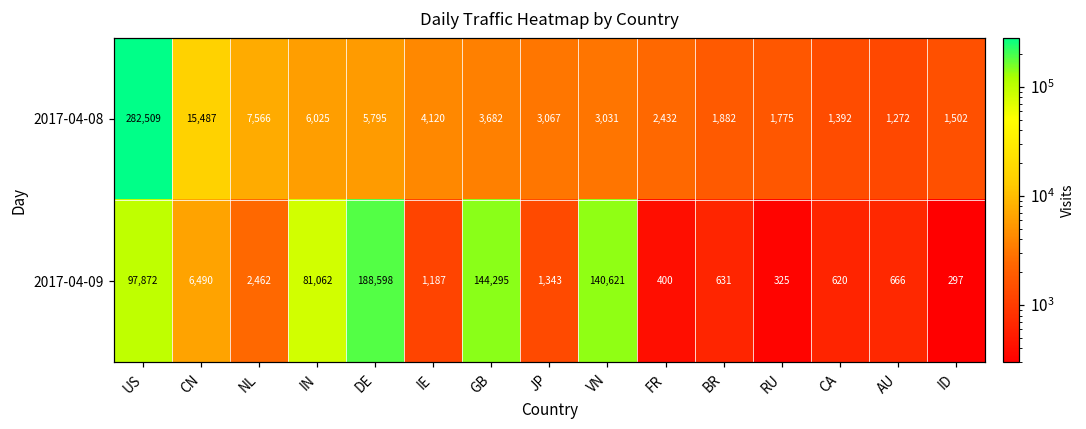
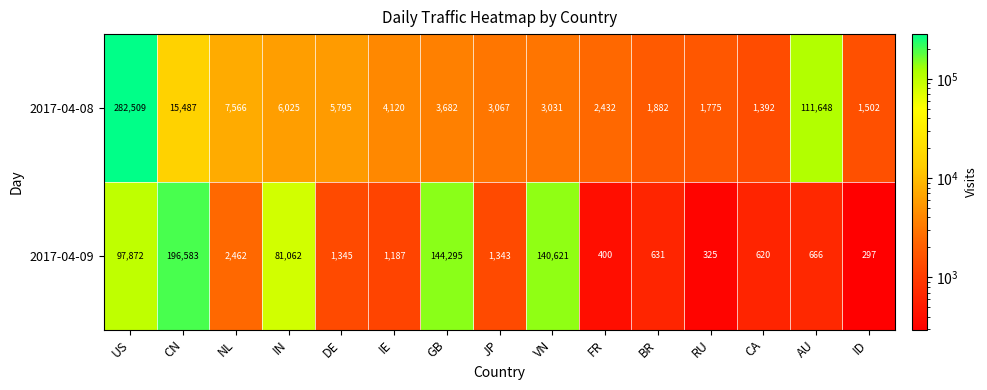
2017-04-08, AU: 1,272 -> 111,648
2017-04-09, CN: 6,490 -> 196,583
2017-04-09, DE: 188,598 -> 1,345
